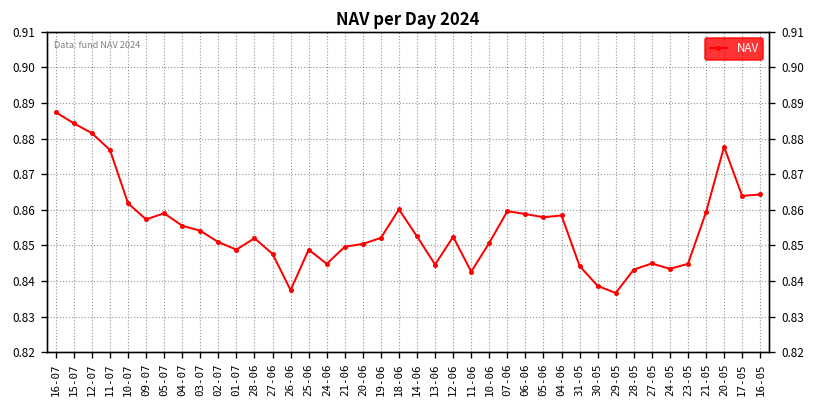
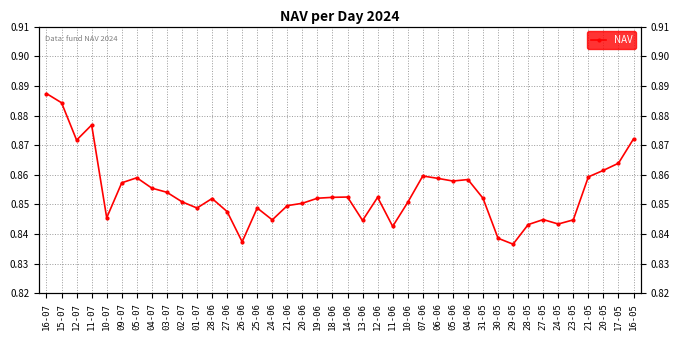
12-07: 0.882 -> 0.872
10-07: 0.862 -> 0.846
18-06: 0.860 -> 0.852
31-05: 0.844 -> 0.852
20-05: 0.878 -> 0.862
16-05: 0.864 -> 0.872
